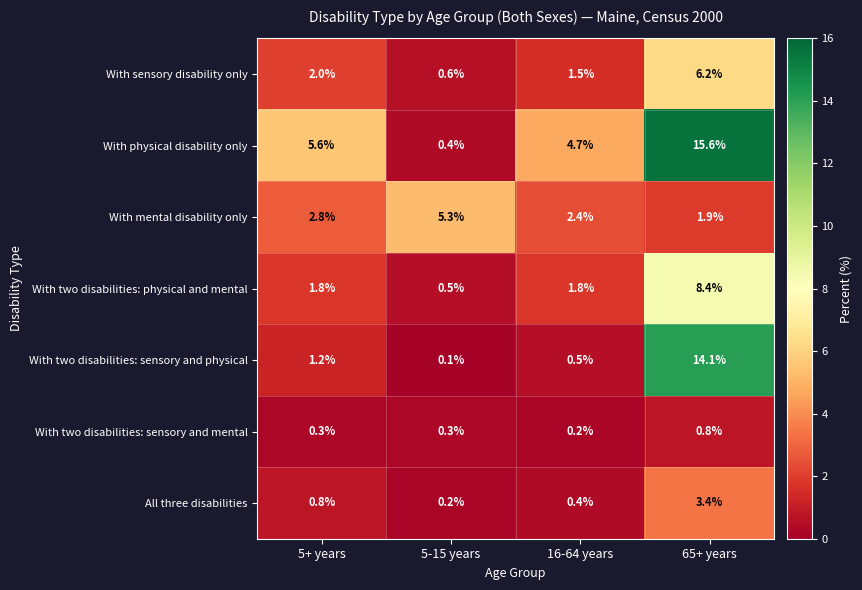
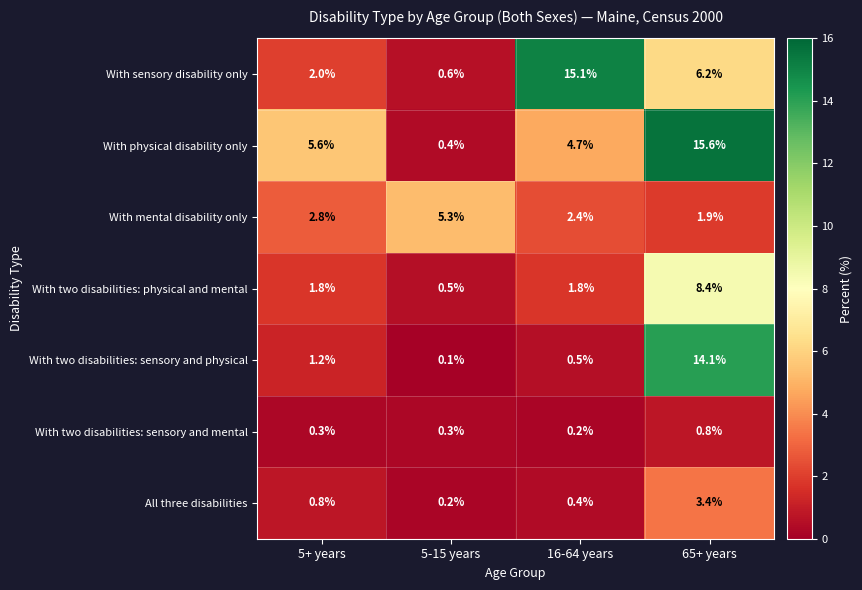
With sensory disability only, 16-64 years: 1.5% -> 15.1%
